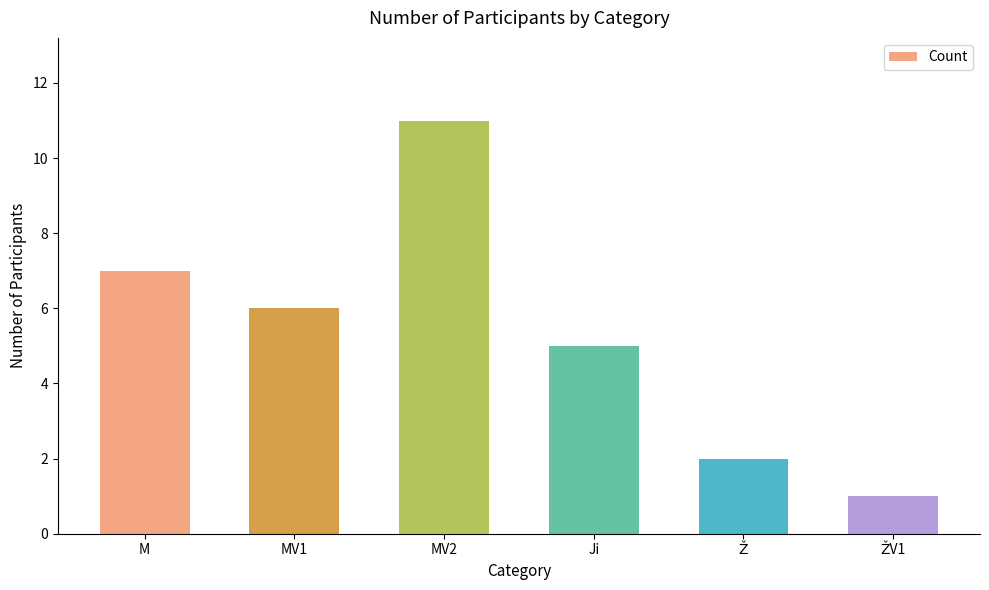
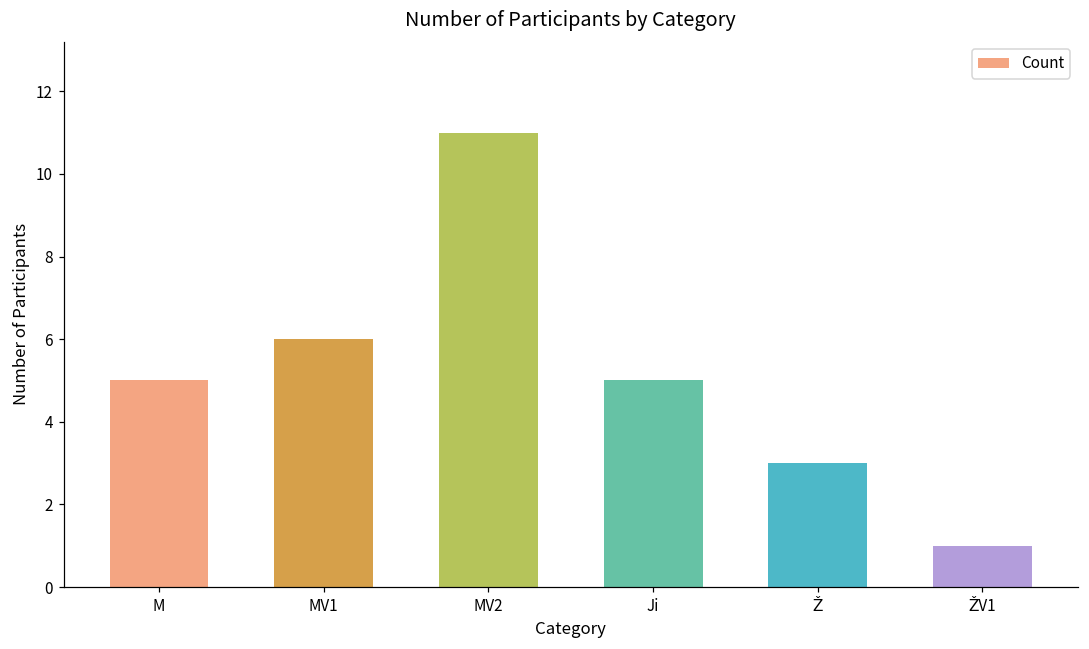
M: 7 -> 5
Ž: 2 -> 3
